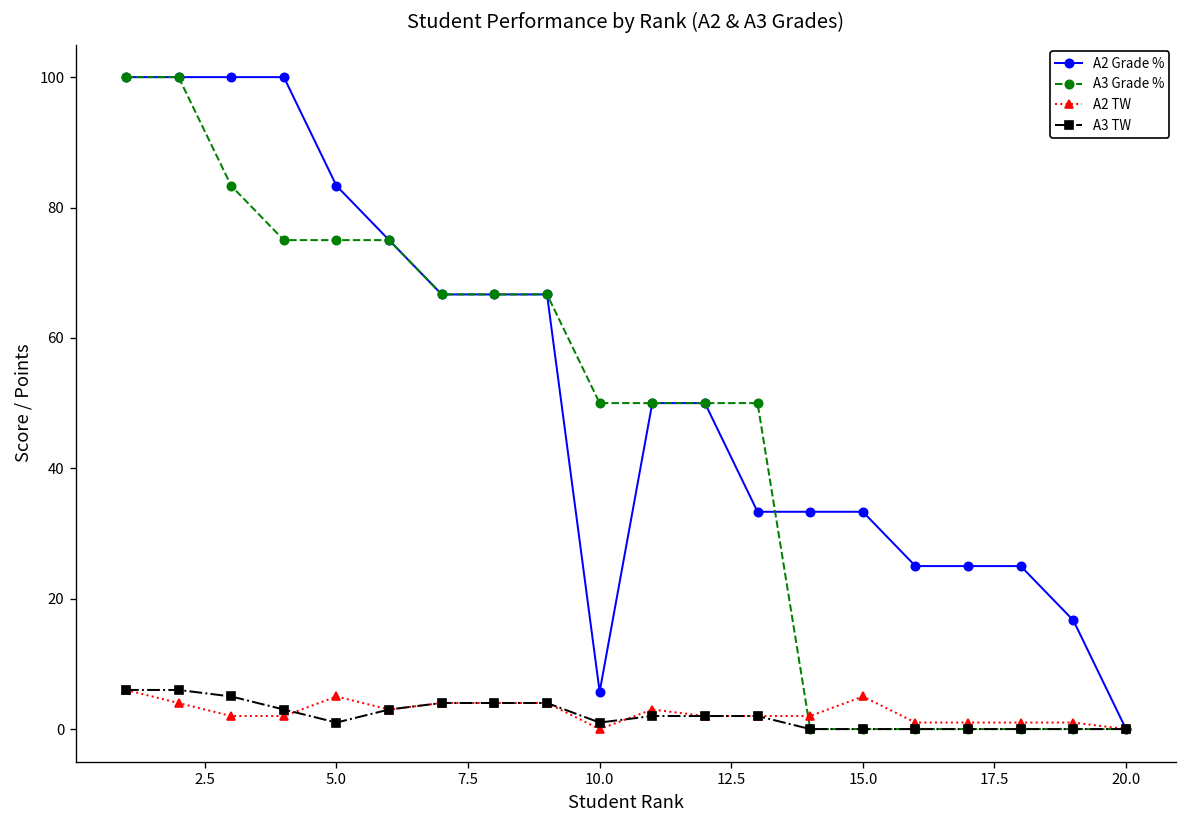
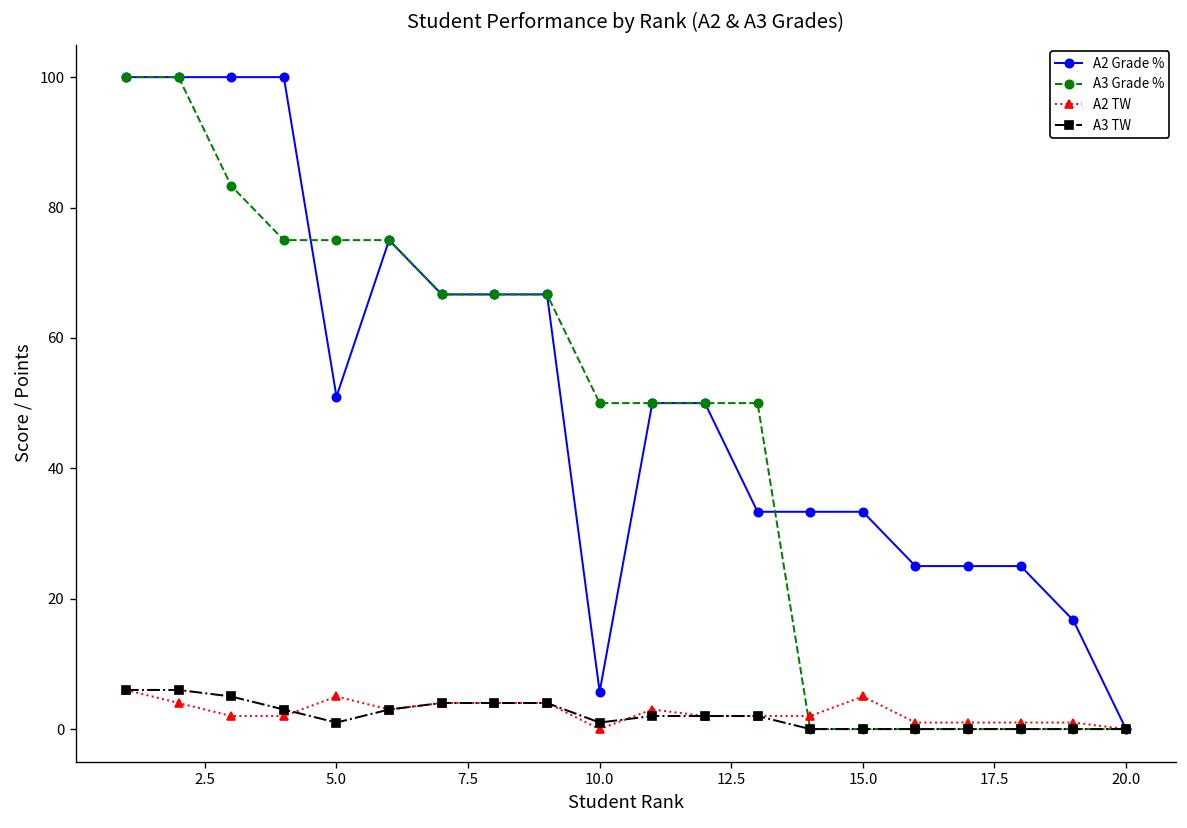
A2 Grade %, 5.0: 83 -> 51
